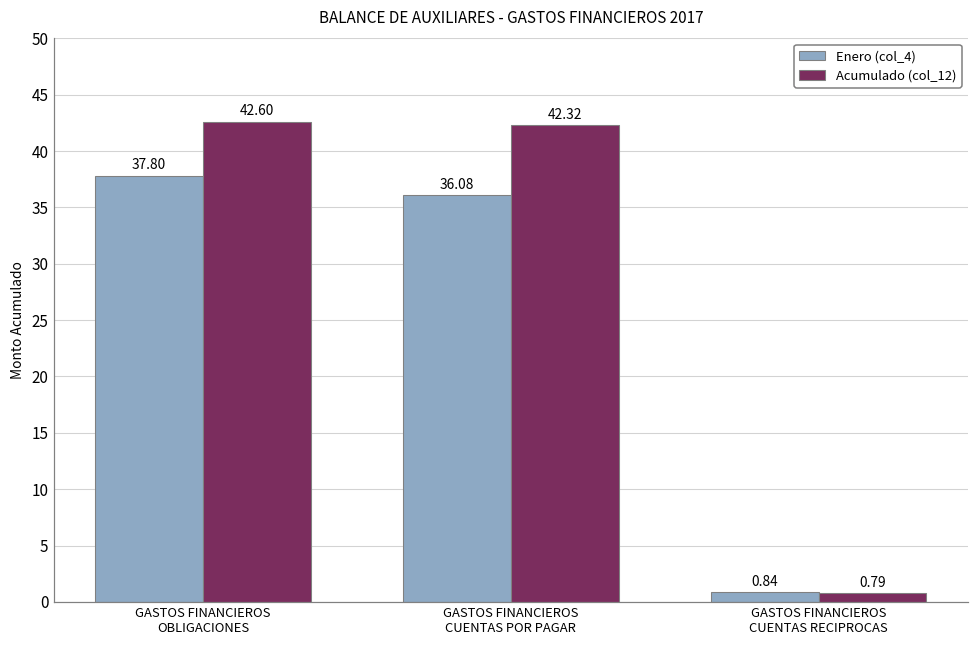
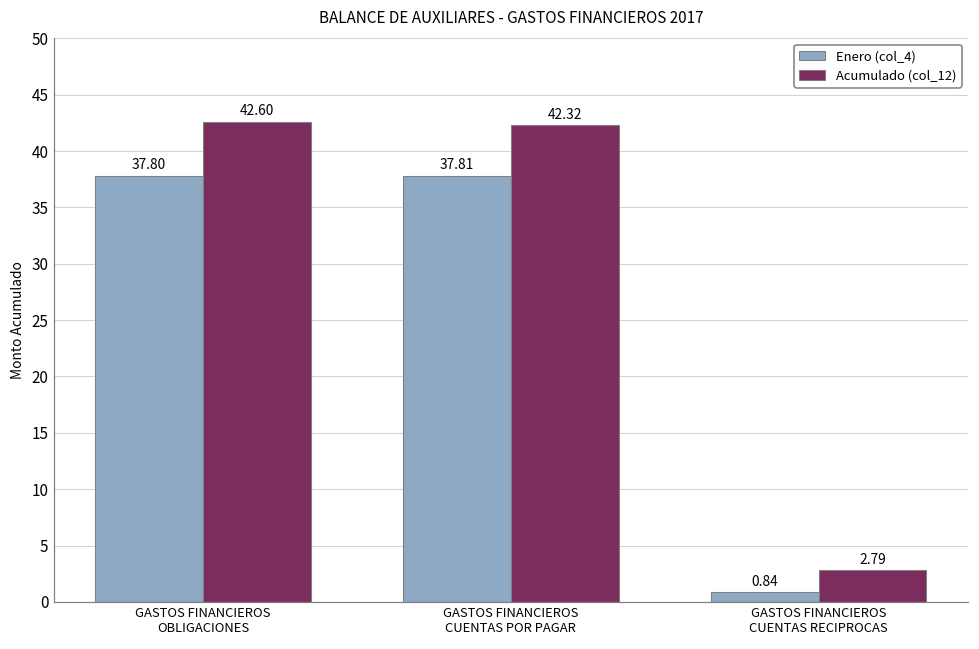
Enero (col_4), GASTOS FINANCIEROS CUENTAS POR PAGAR: 36.08 -> 37.81
Acumulado (col_12), GASTOS FINANCIEROS CUENTAS RECIPROCAS: 0.79 -> 2.79
